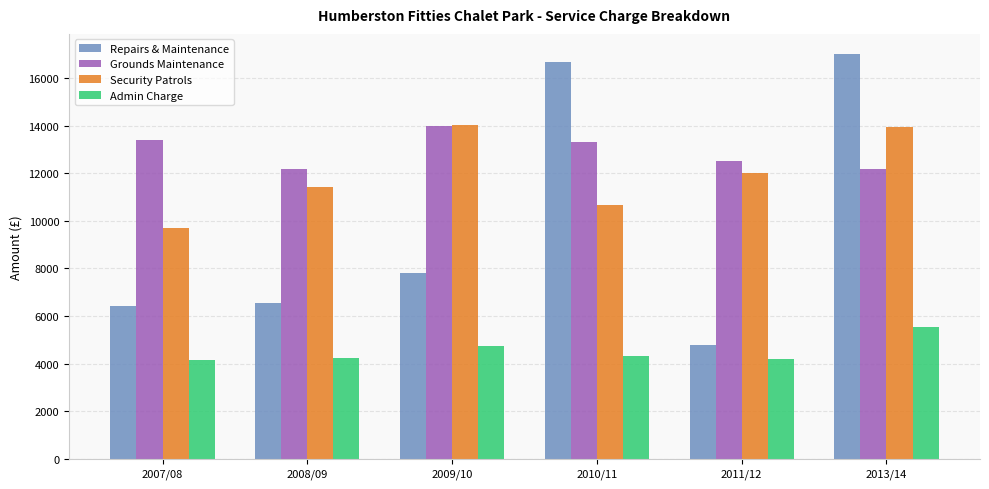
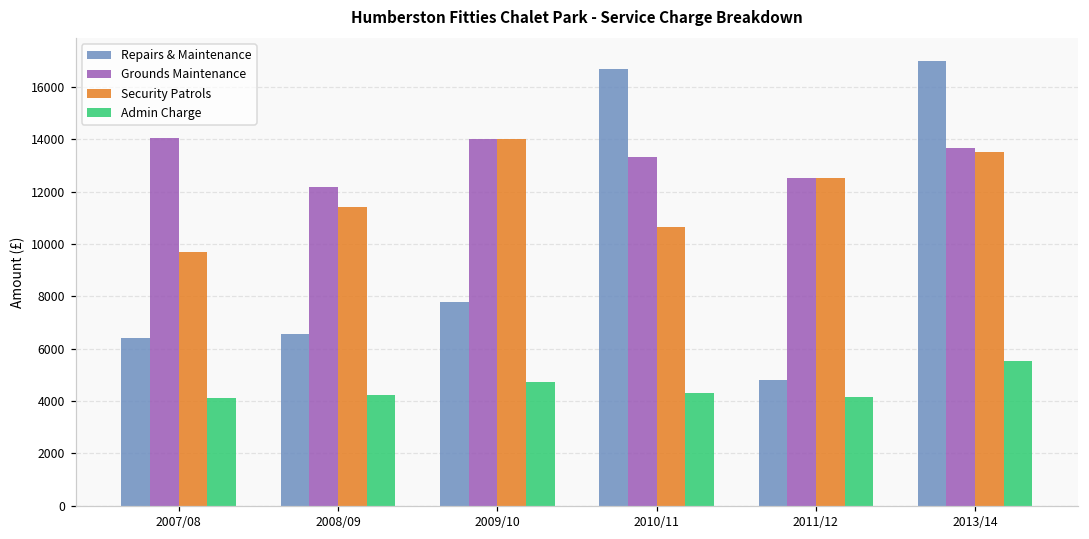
Grounds Maintenance, 2007/08: 13400 -> 14000
Security Patrols, 2011/12: 12000 -> 12500
Grounds Maintenance, 2013/14: 12200 -> 13700
Security Patrols, 2013/14: 13900 -> 13500
